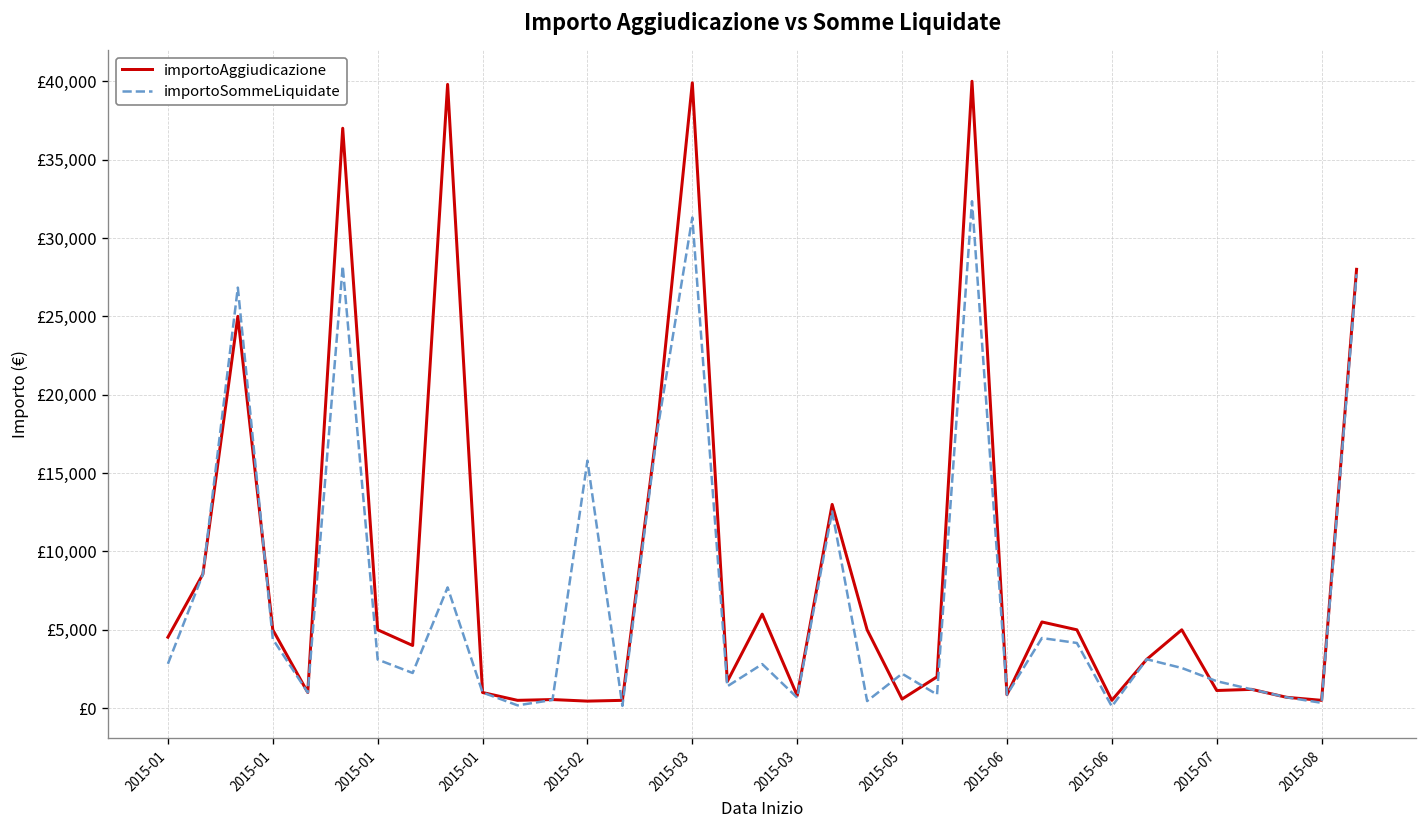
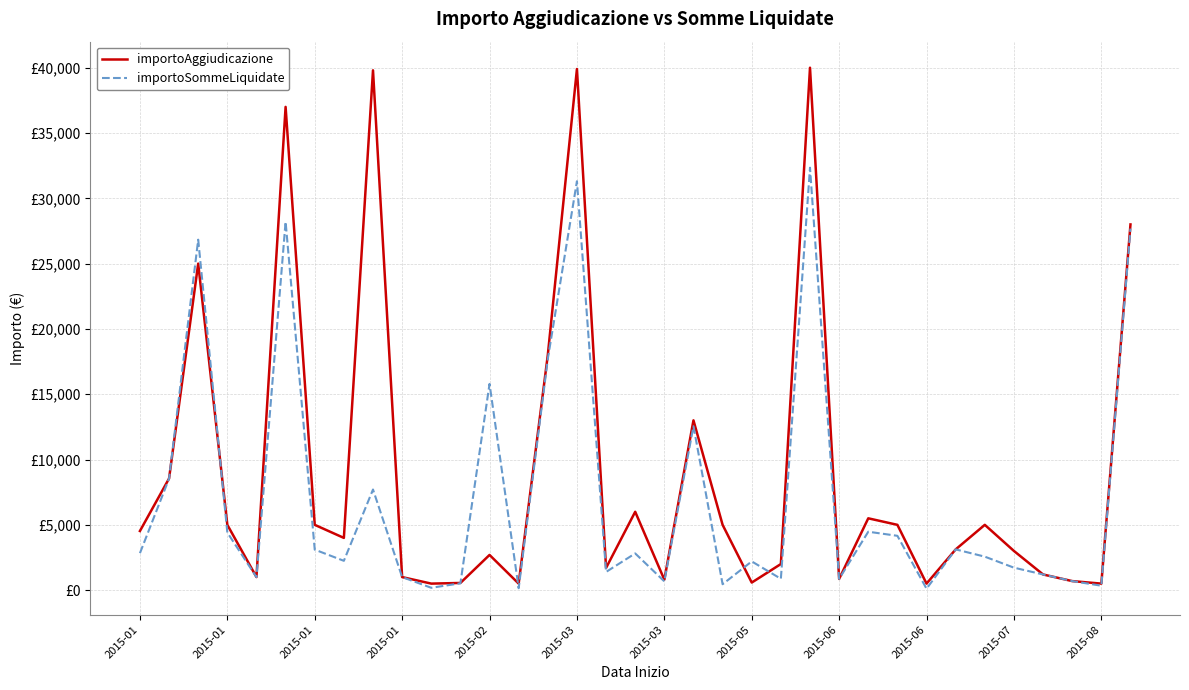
importoAggiudicazione, 2015-02: £500 -> £2,700
importoAggiudicazione, 2015-07: £1,100 -> £3,000
